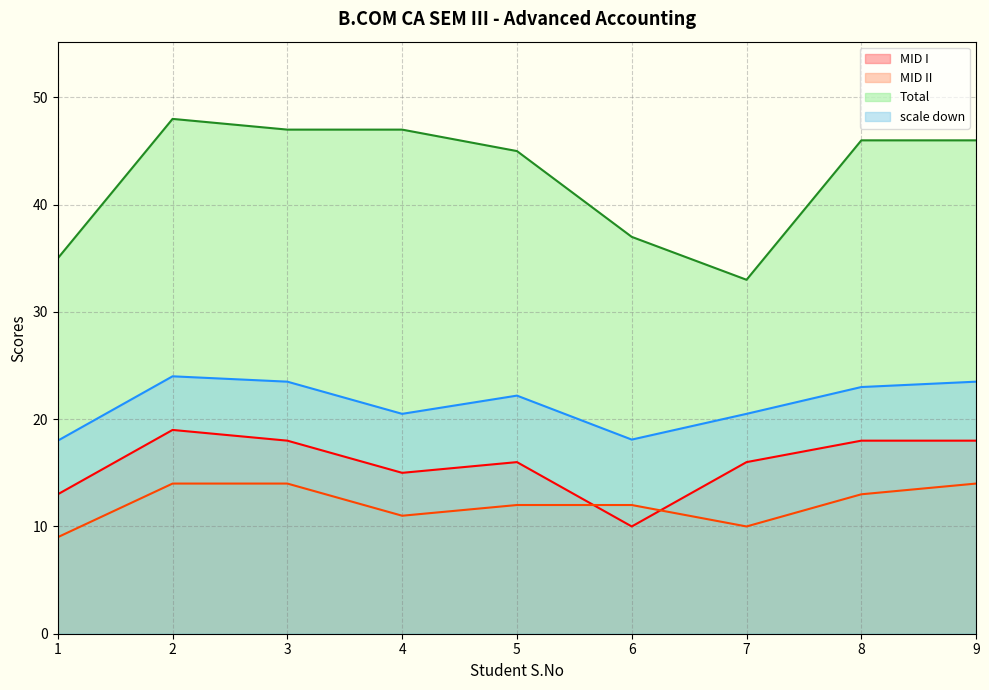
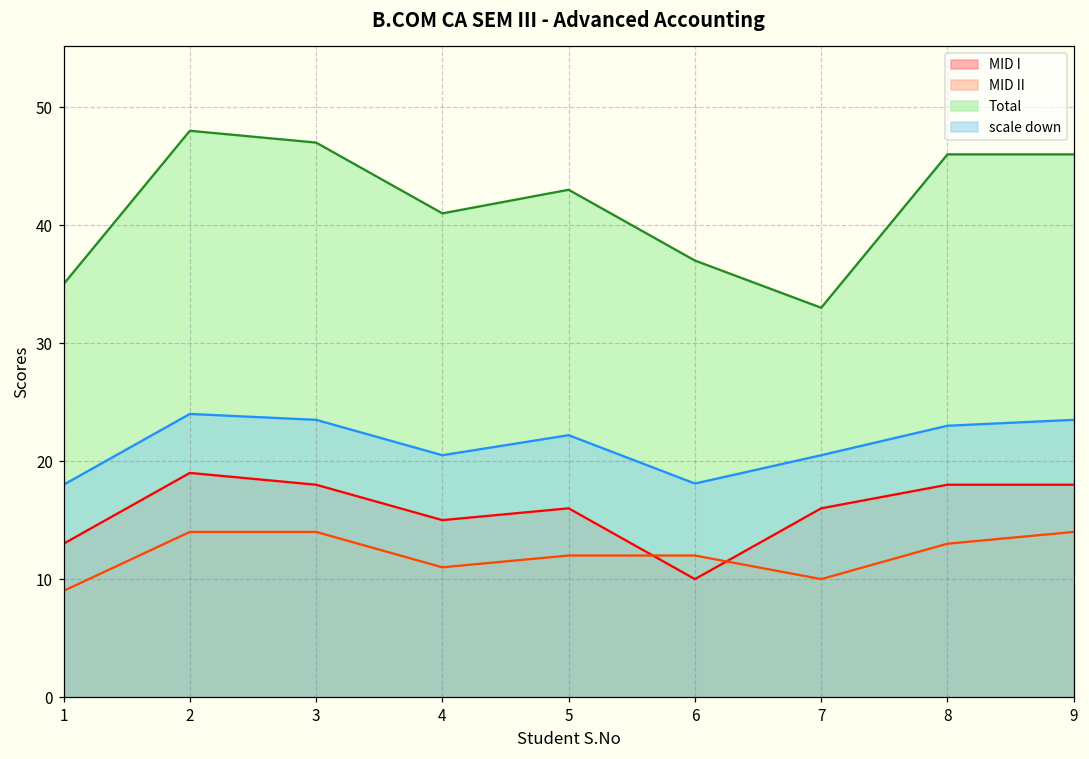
Total, 4: 47 -> 41
Total, 5: 45 -> 43
